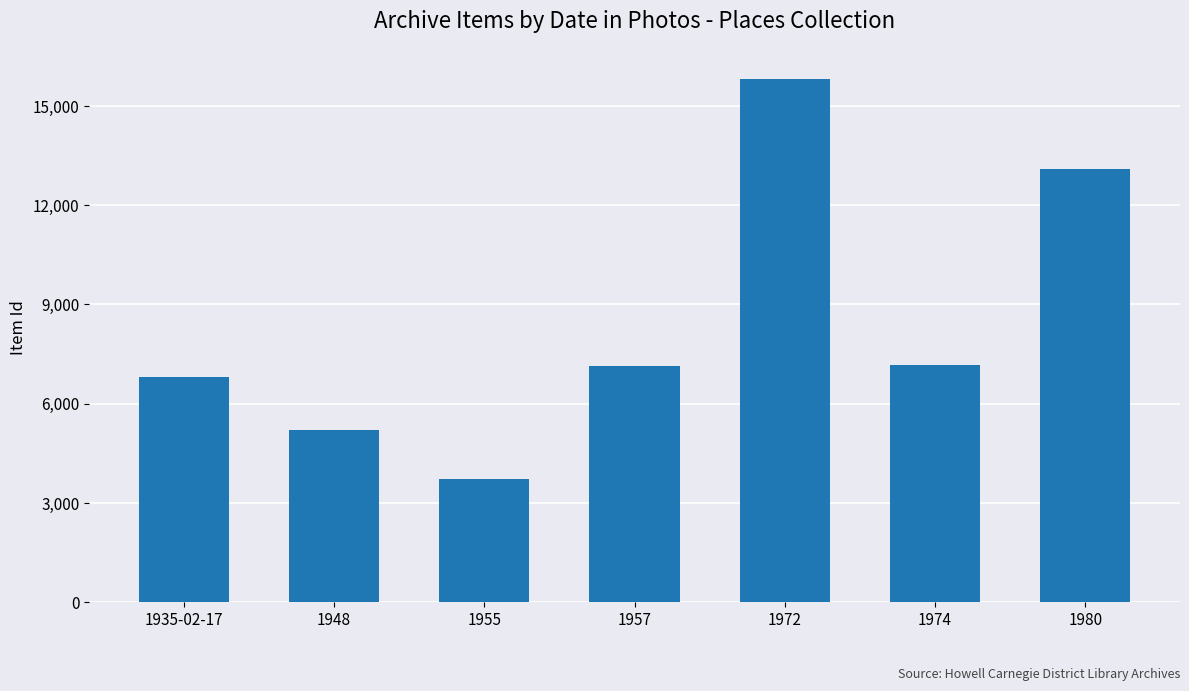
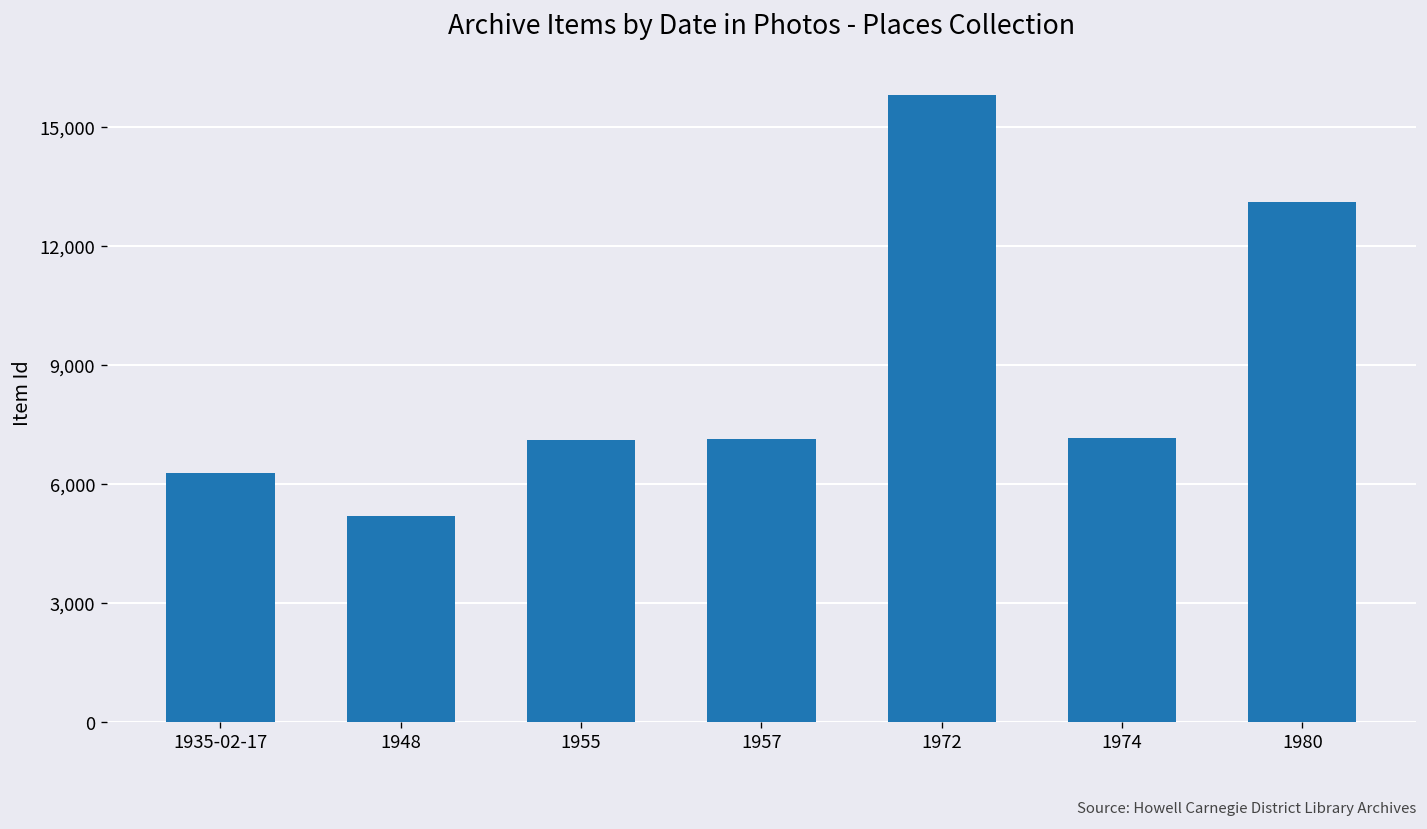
1935-02-17: 6,800 -> 6,300
1955: 3,700 -> 7,100
